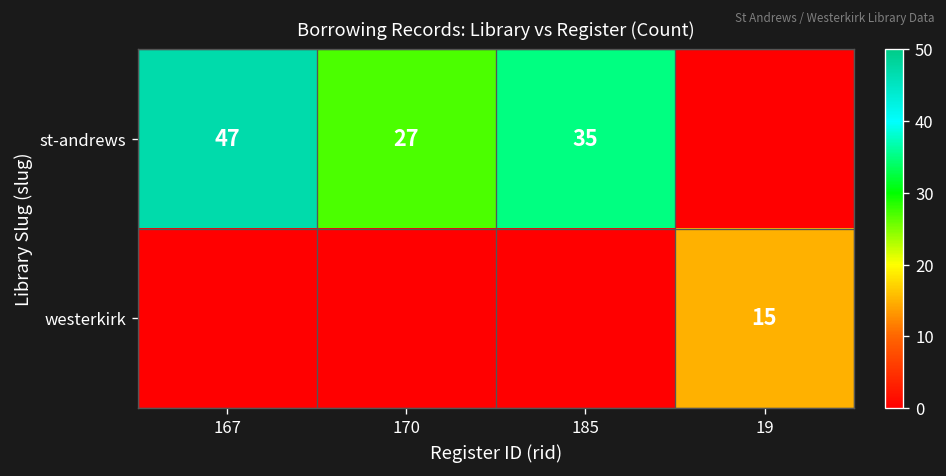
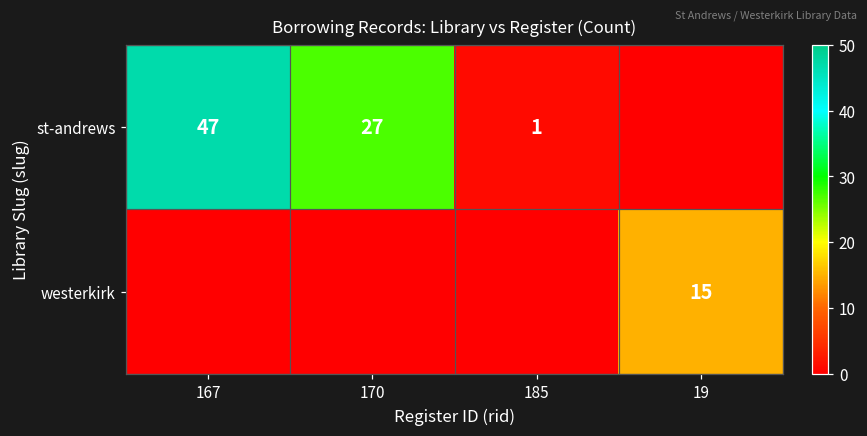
st-andrews, 185: 35 -> 1
